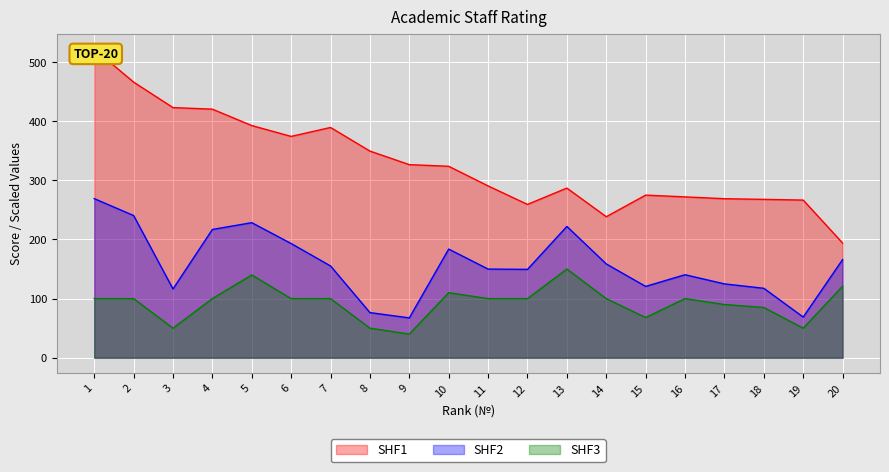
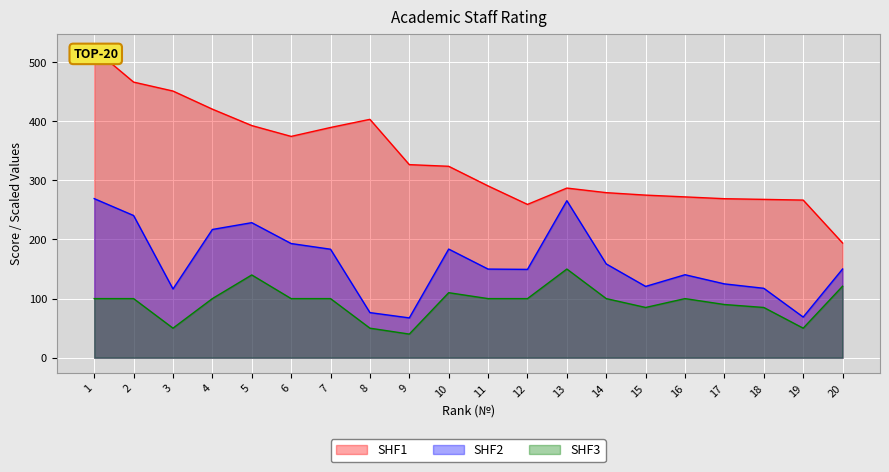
SHF1, 3: 420 -> 450
SHF2, 7: 160 -> 180
SHF1, 8: 350 -> 400
SHF2, 13: 220 -> 270
SHF1, 14: 240 -> 280
SHF3, 15: 70 -> 90
SHF2, 20: 170 -> 150
